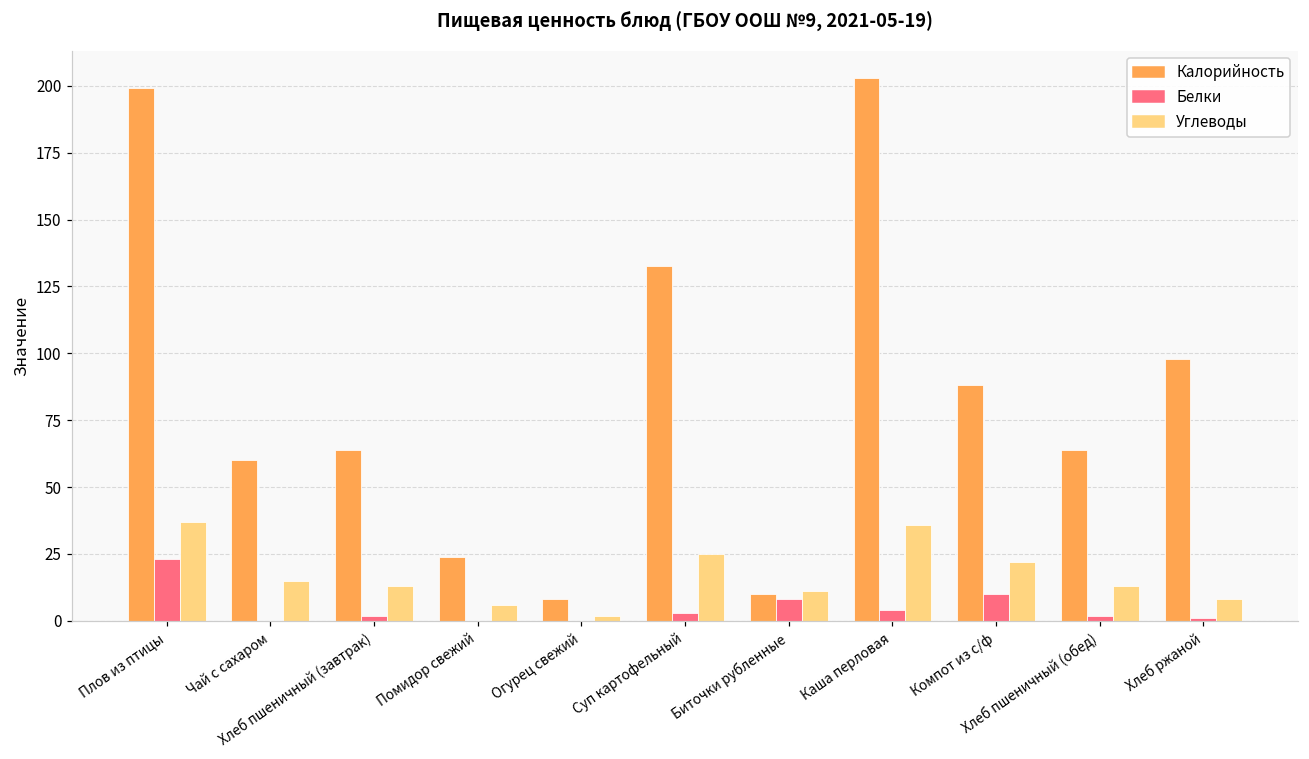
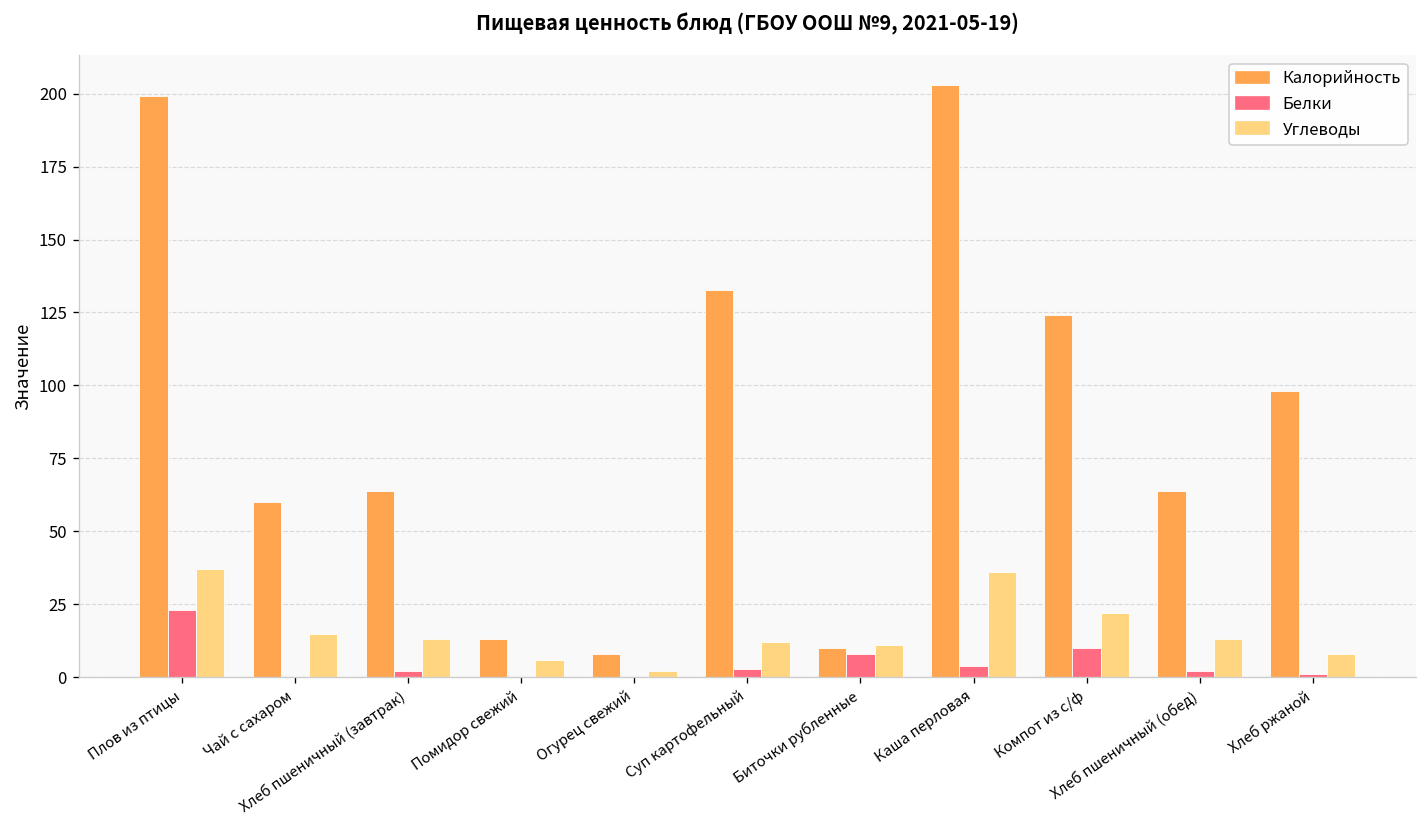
Калорийность, Помидор свежий: 24 -> 13
Углеводы, Суп картофельный: 25 -> 12
Калорийность, Компот из с/ф: 88 -> 124
